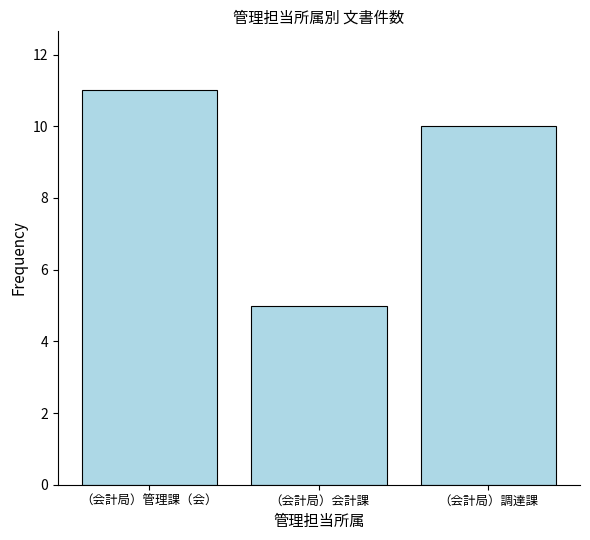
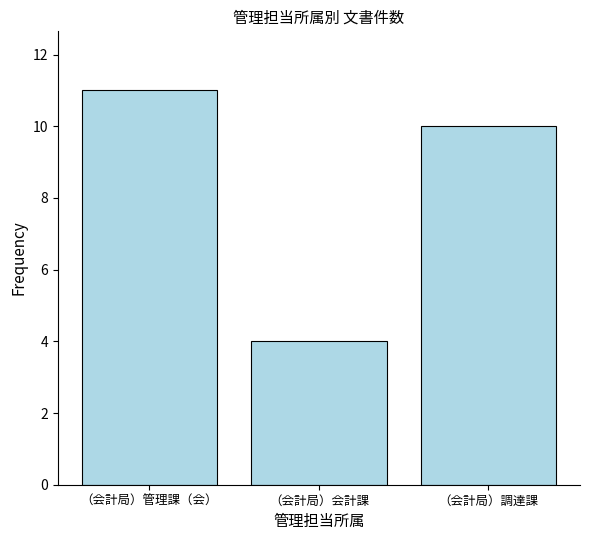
（会計局）会計課: 5 -> 4
